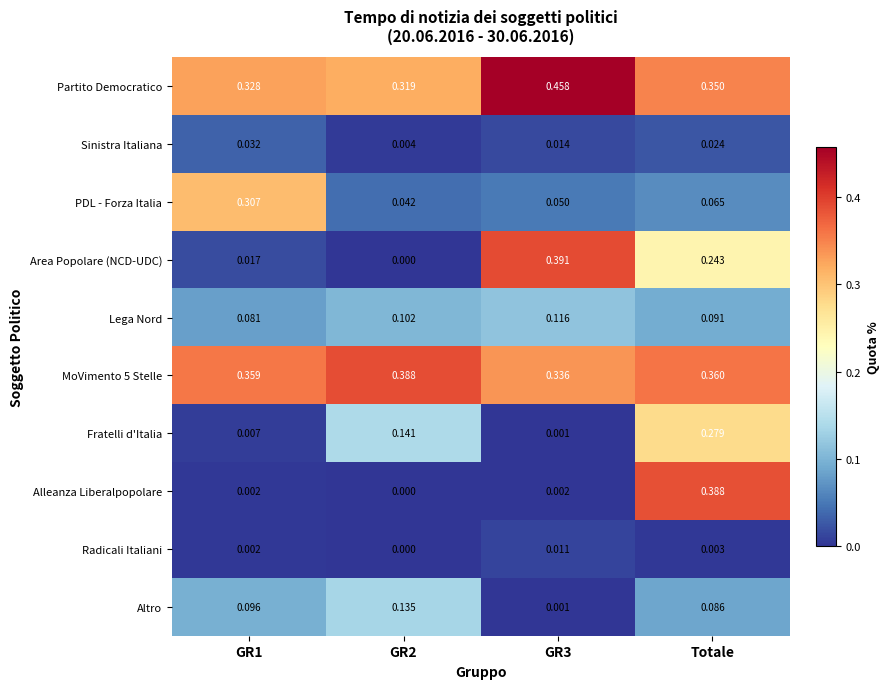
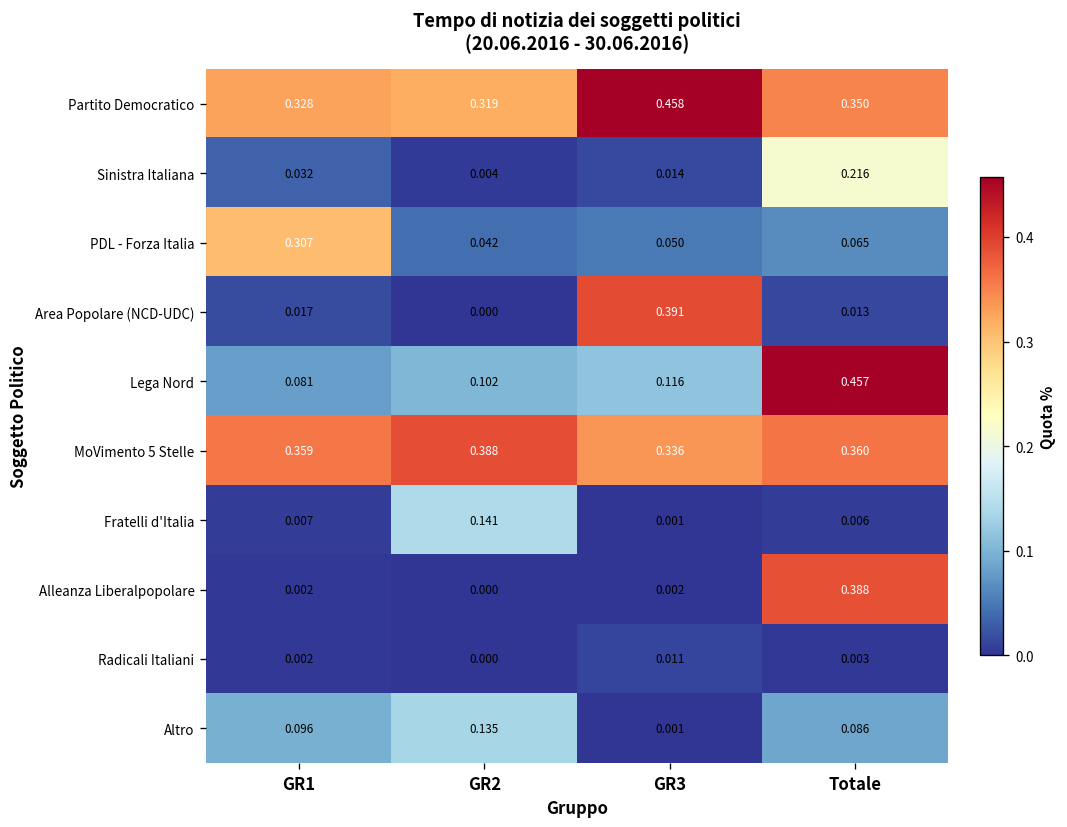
Sinistra Italiana, Totale: 0.024 -> 0.216
Area Popolare (NCD-UDC), Totale: 0.243 -> 0.013
Lega Nord, Totale: 0.091 -> 0.457
Fratelli d'Italia, Totale: 0.279 -> 0.006
